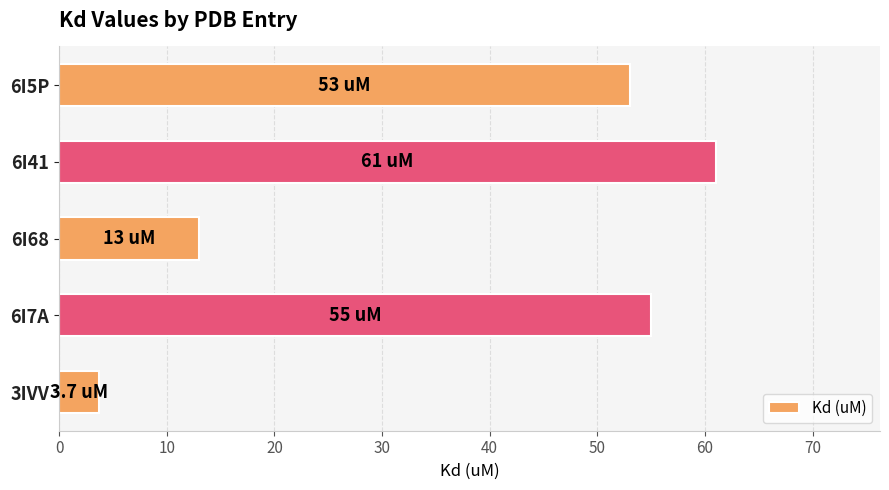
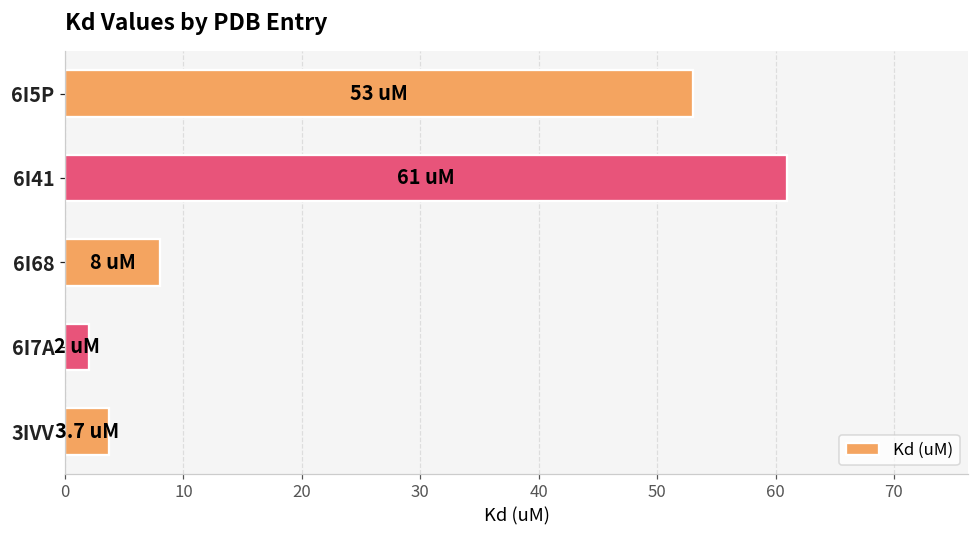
6I68: 13 -> 8
6I7A: 55 -> 2
